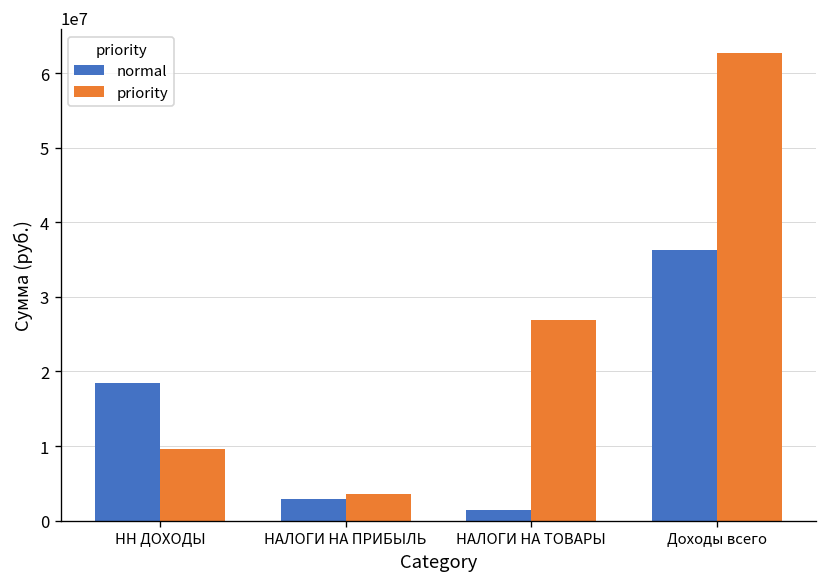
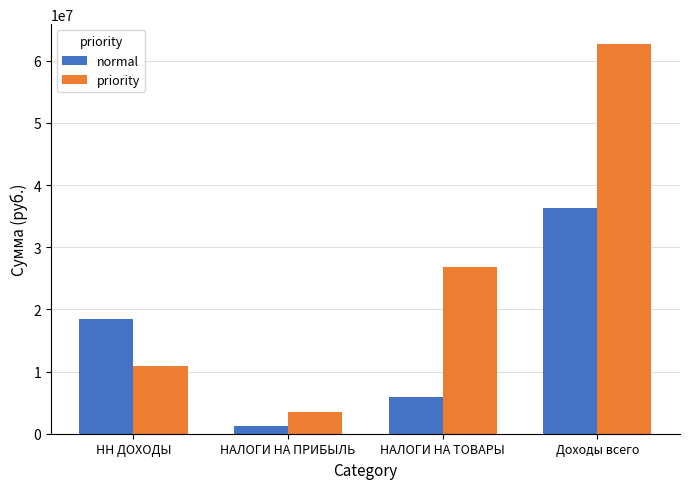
priority, НН ДОХОДЫ: 10000000 -> 11000000
normal, НАЛОГИ НА ПРИБЫЛЬ: 3000000 -> 1000000
normal, НАЛОГИ НА ТОВАРЫ: 1000000 -> 6000000
